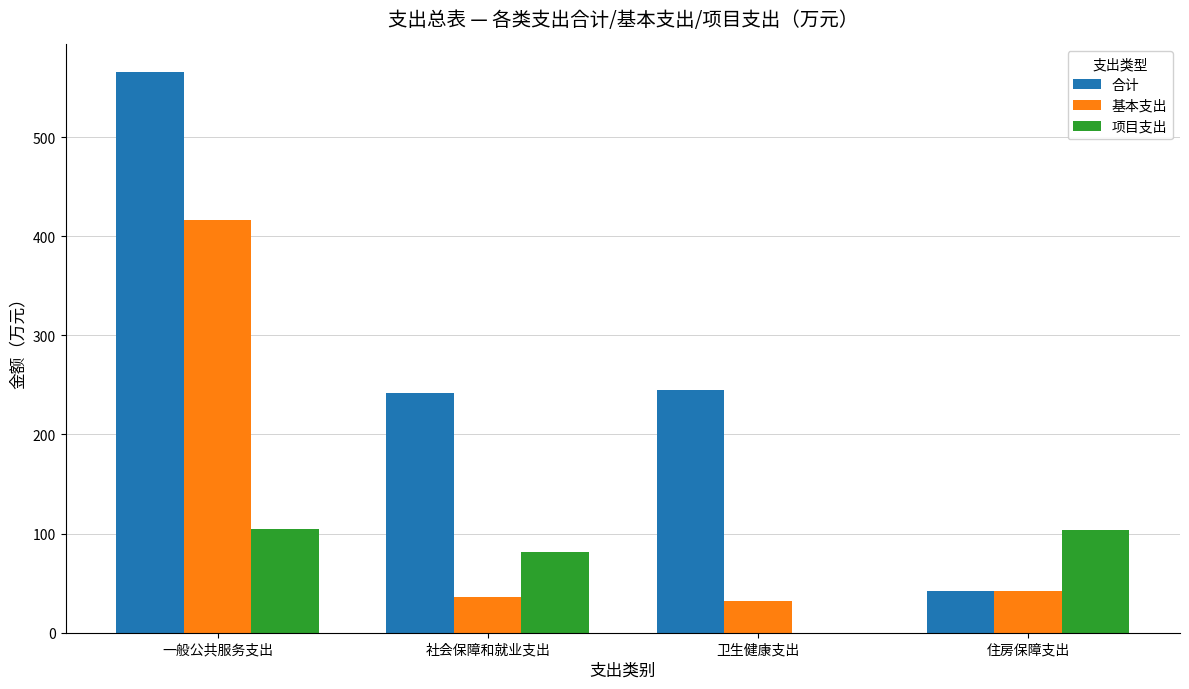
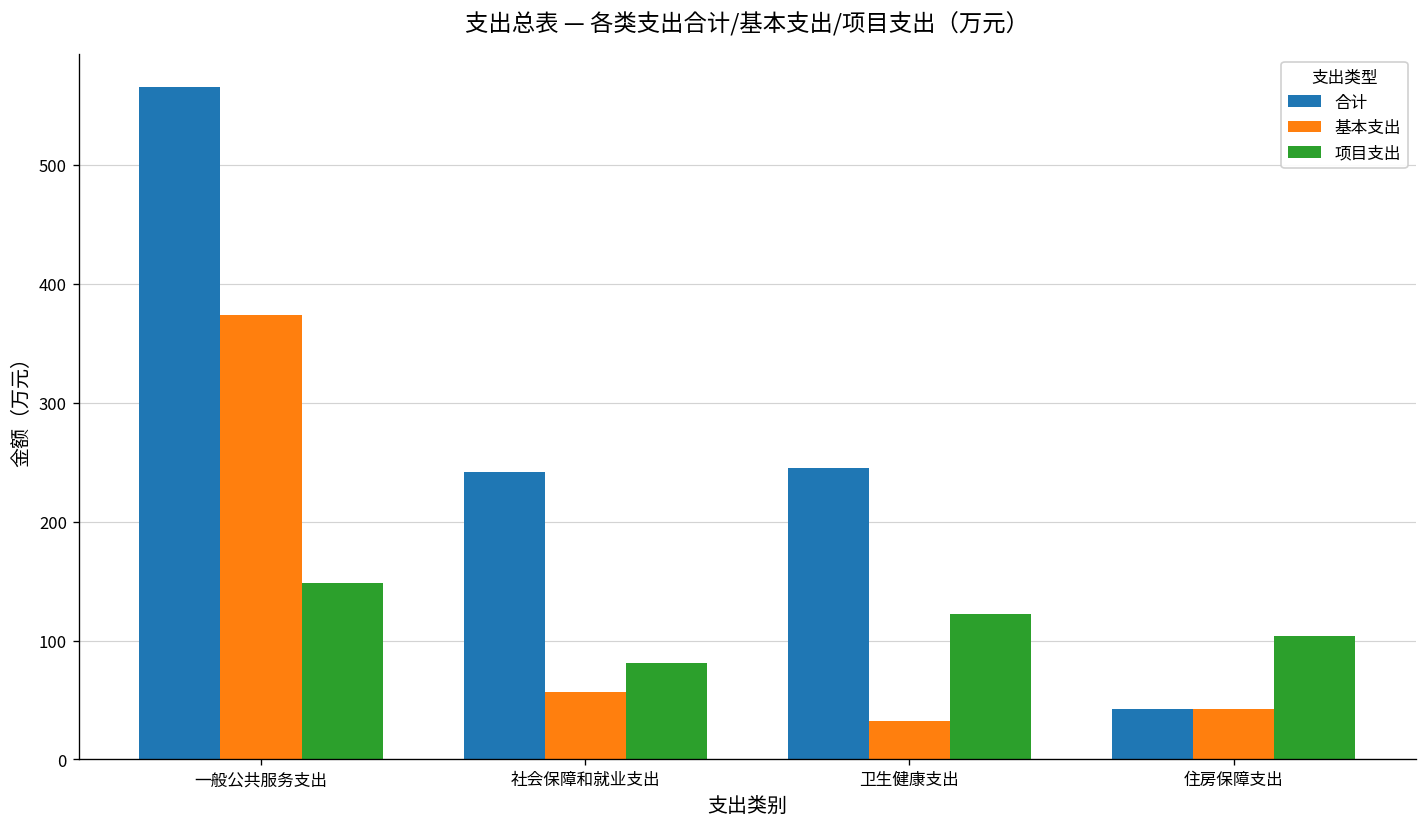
基本支出, 一般公共服务支出: 420 -> 370
项目支出, 一般公共服务支出: 100 -> 150
基本支出, 社会保障和就业支出: 40 -> 60
项目支出, 卫生健康支出: 0 -> 120
